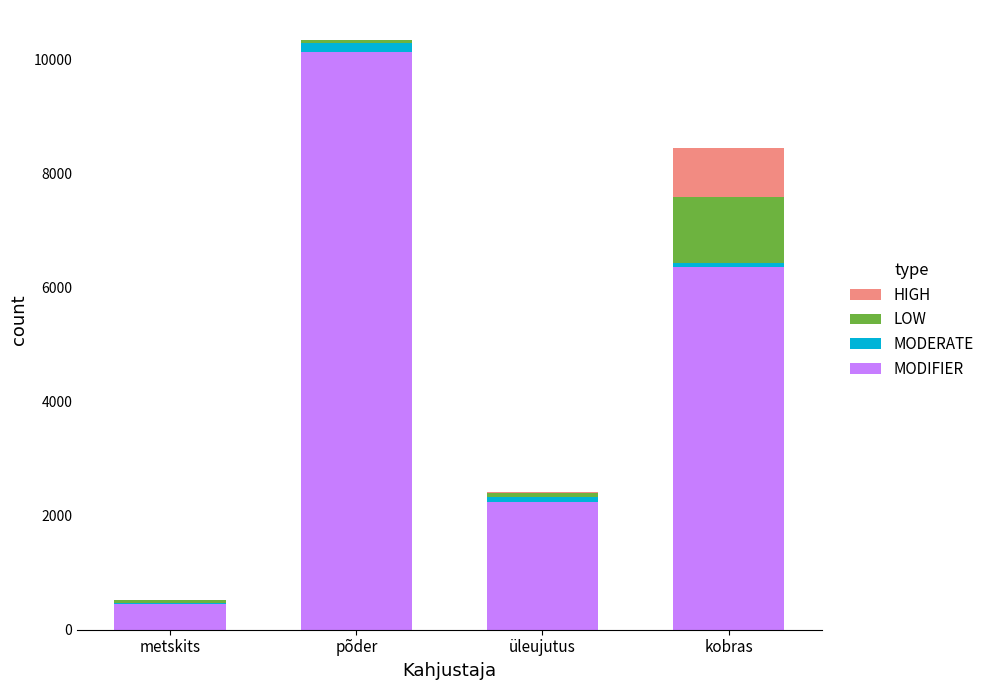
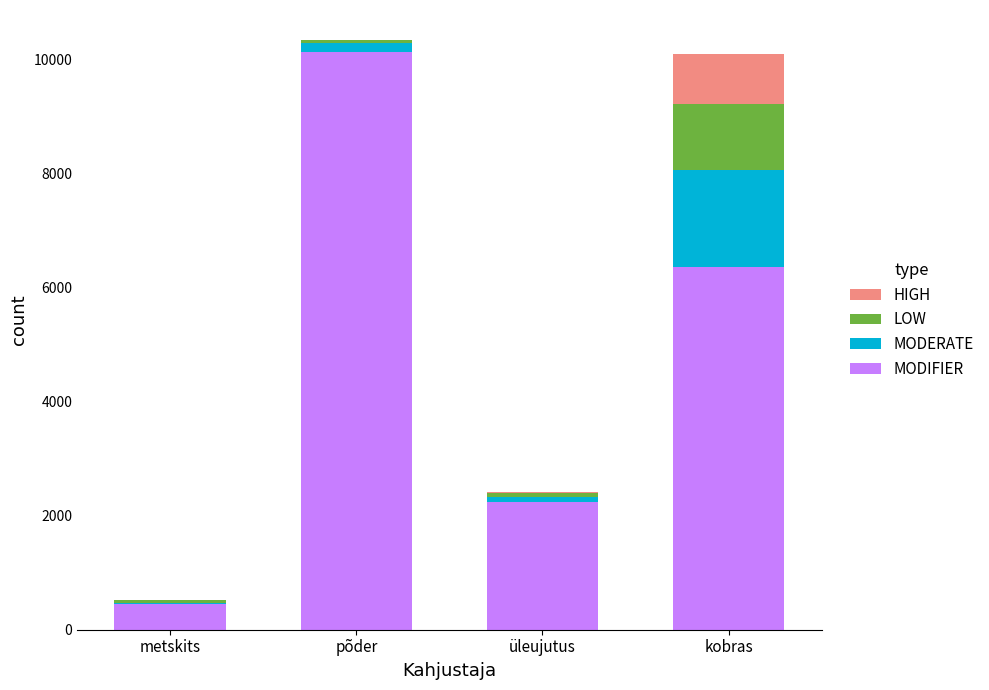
MODERATE, kobras: 100 -> 1700
